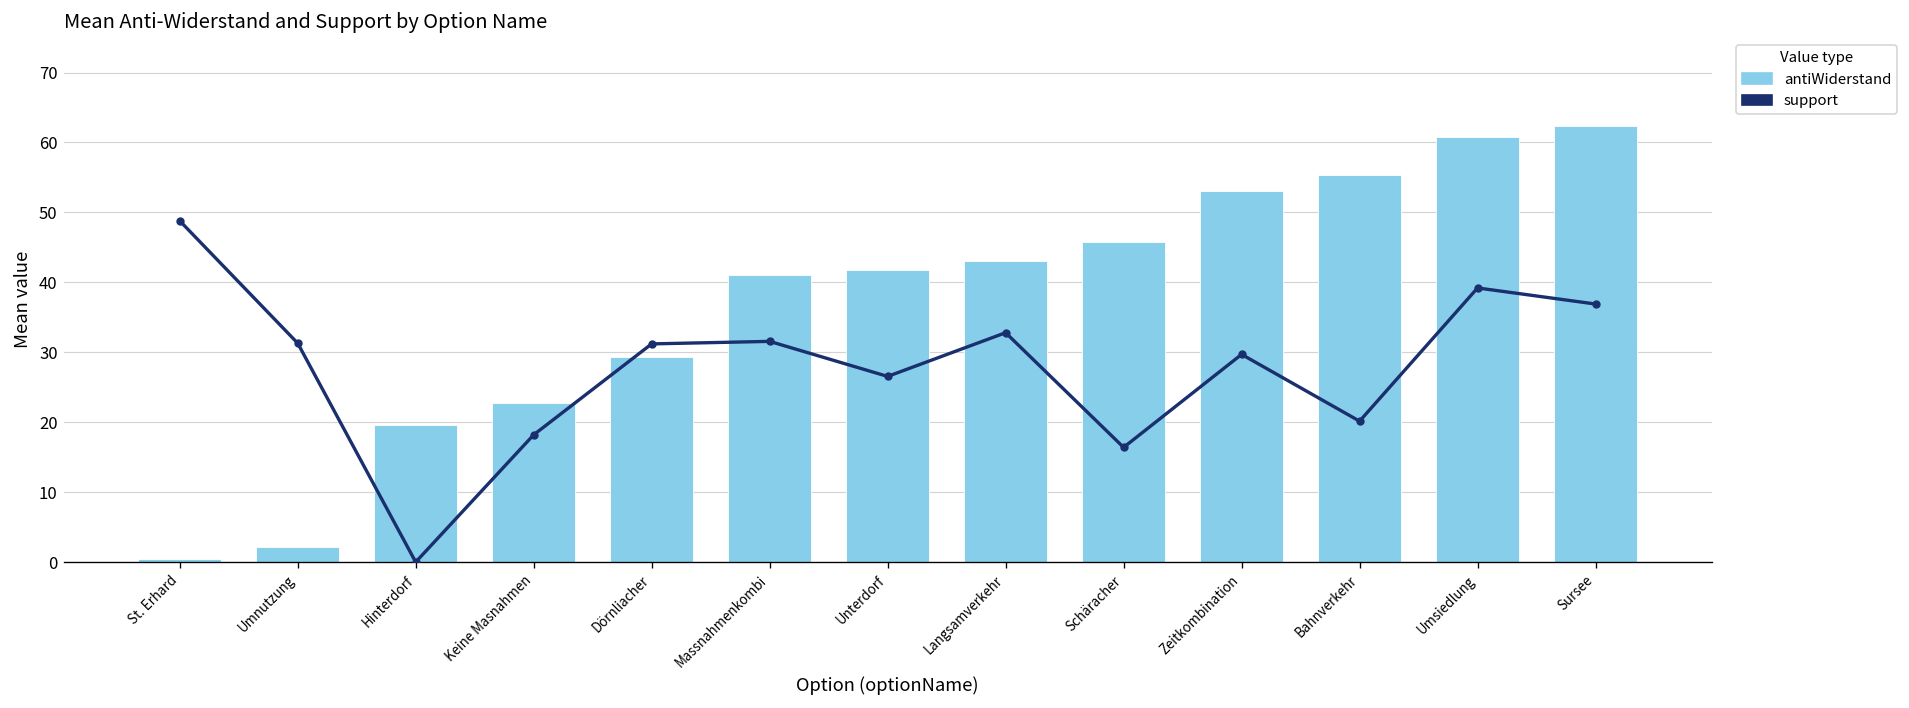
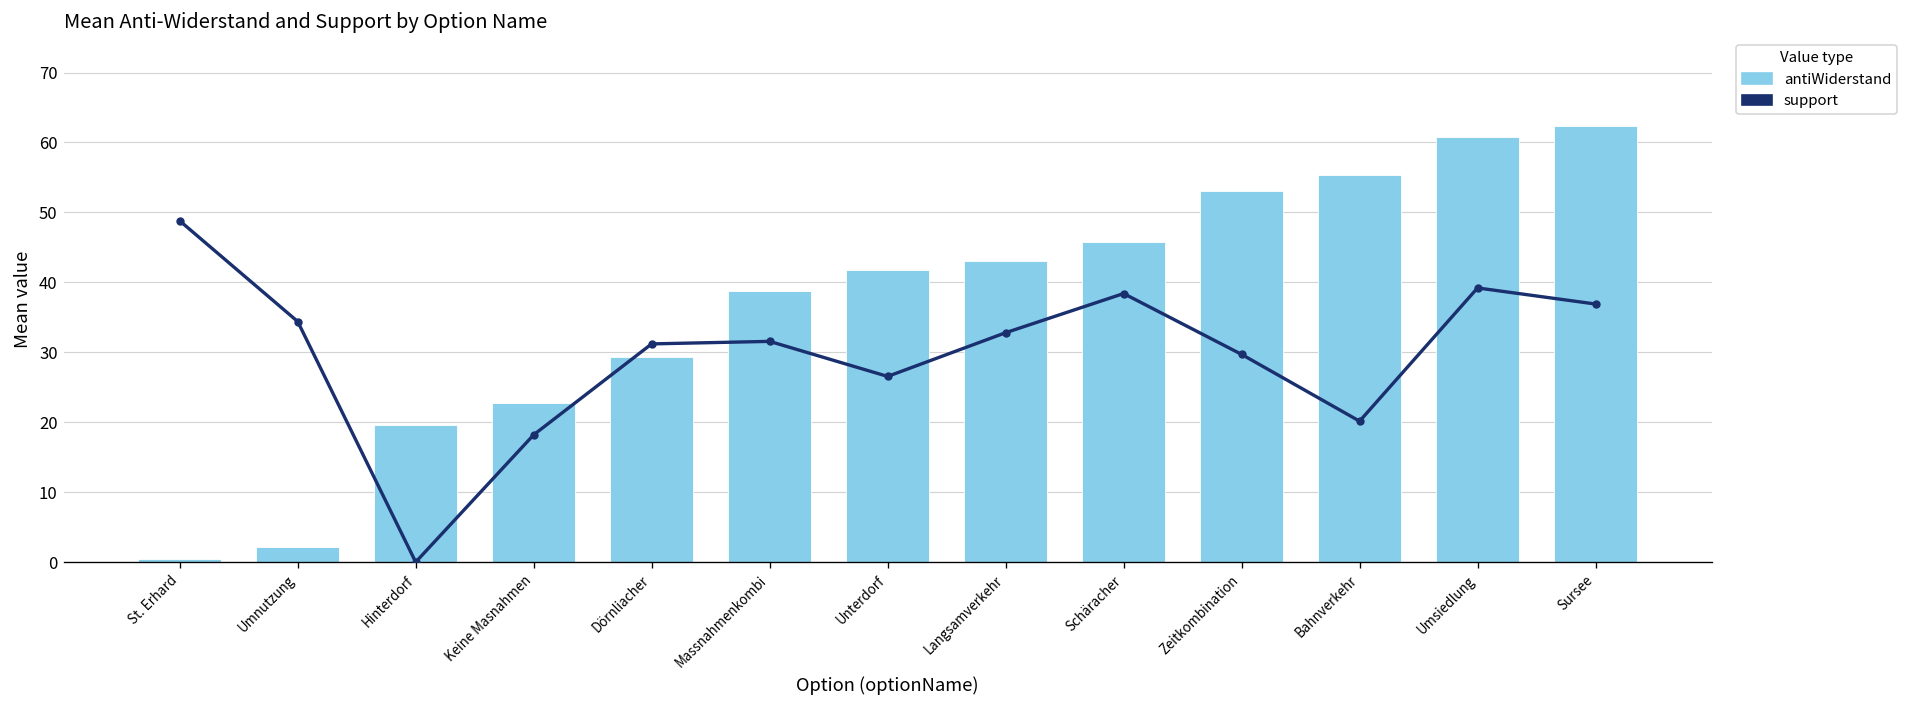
support, Umnutzung: 31 -> 34
antiWiderstand, Massnahmenkombi: 41 -> 39
support, Schäracher: 16 -> 38
